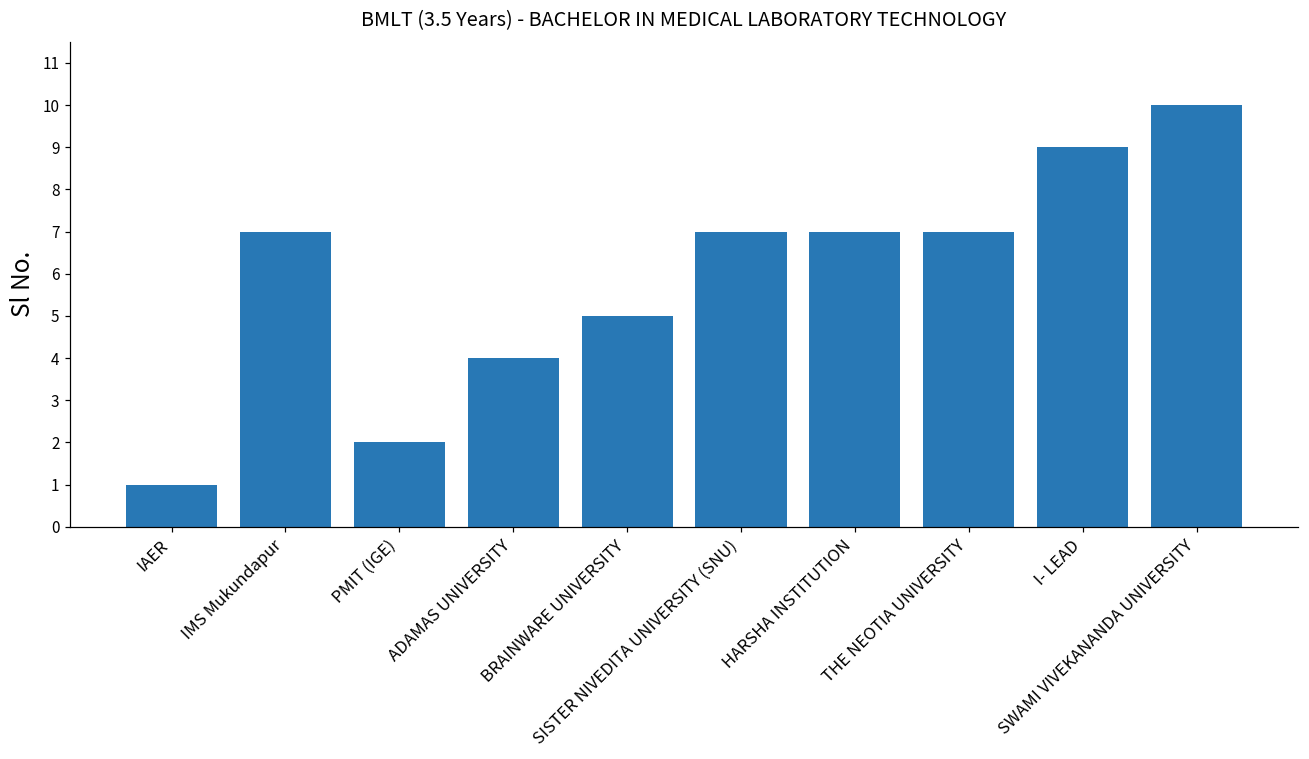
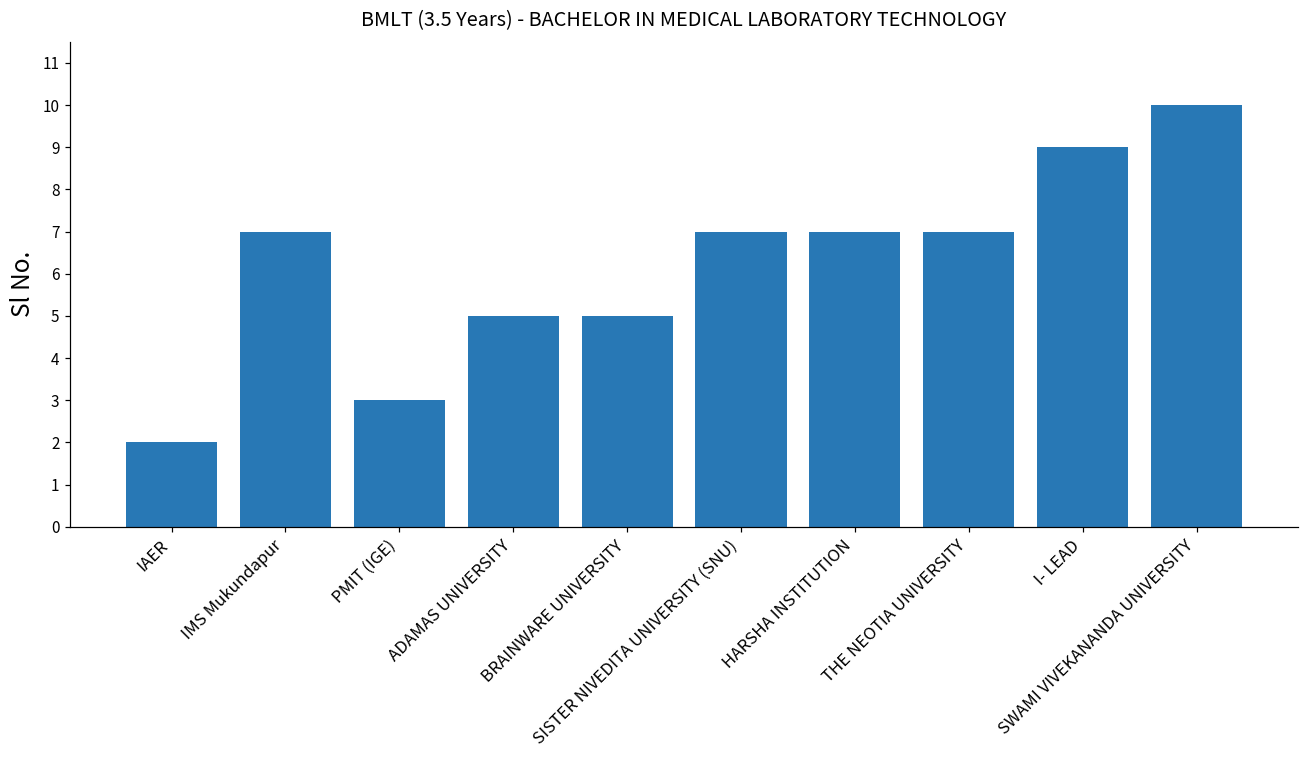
IAER: 1 -> 2
PMIT (IGE): 2 -> 3
ADAMAS UNIVERSITY: 4 -> 5
